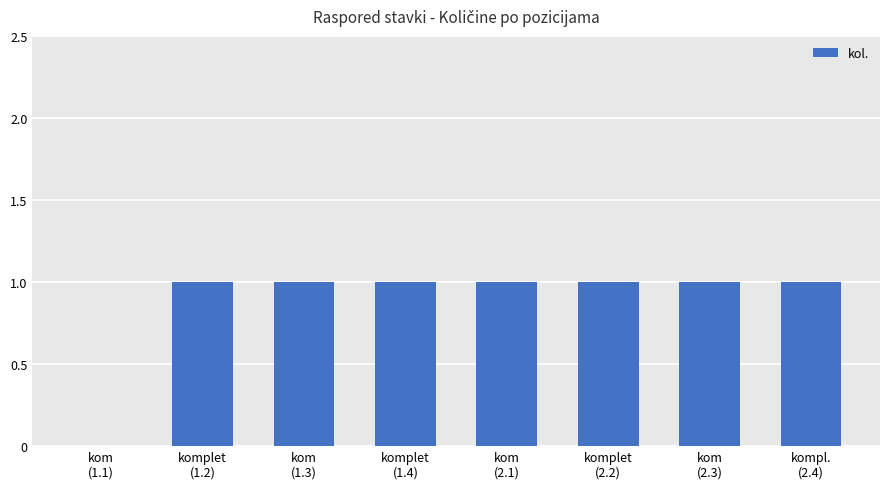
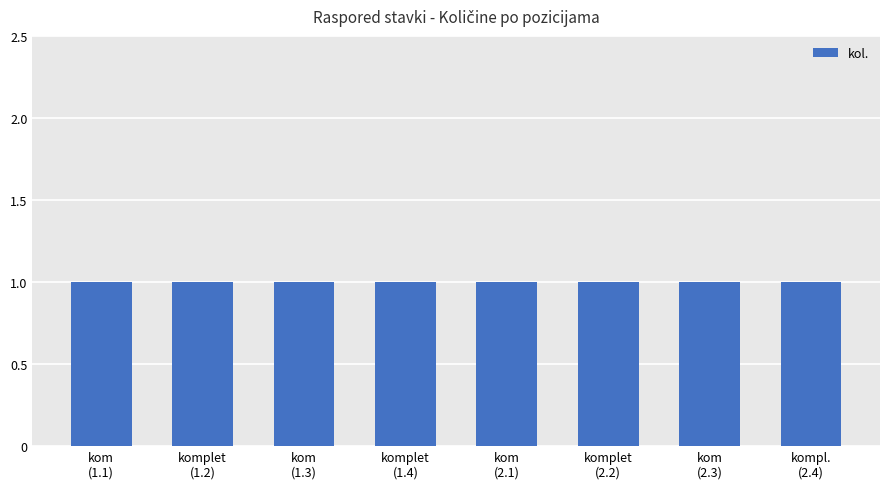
kom (1.1): 0 -> 1
